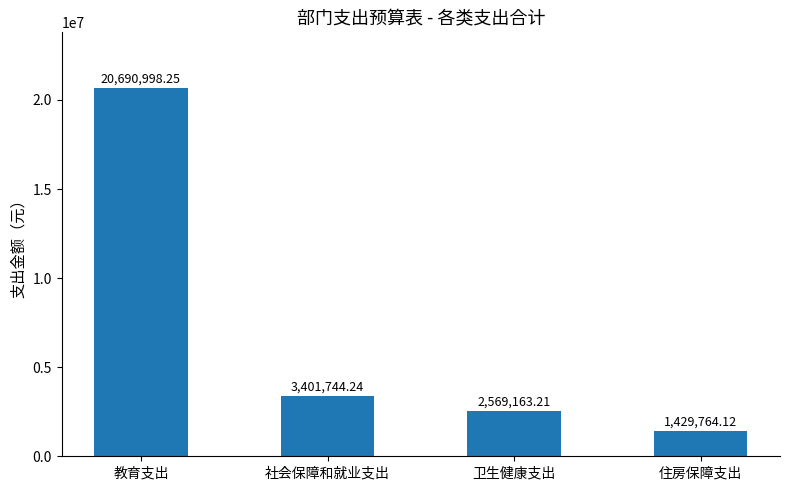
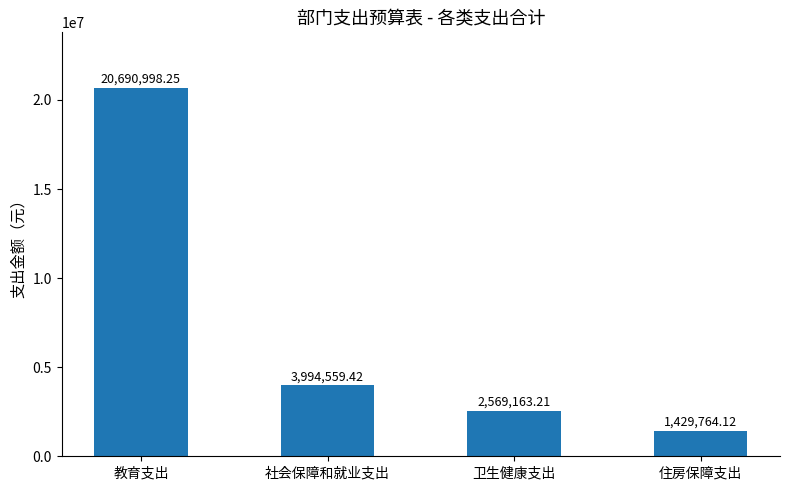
社会保障和就业支出: 3,401,744.24 -> 3,994,559.42
